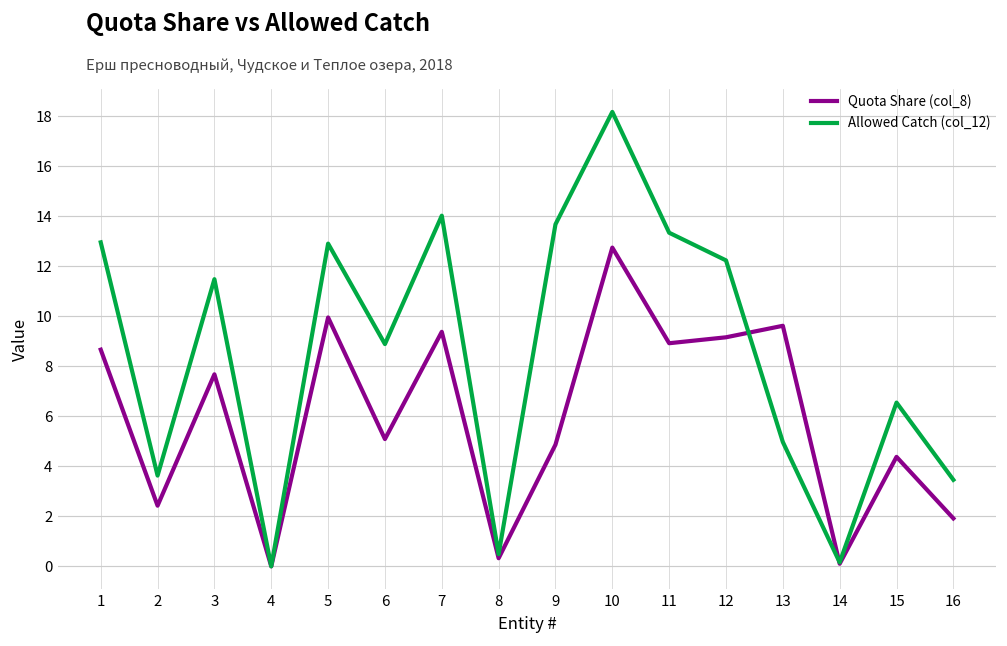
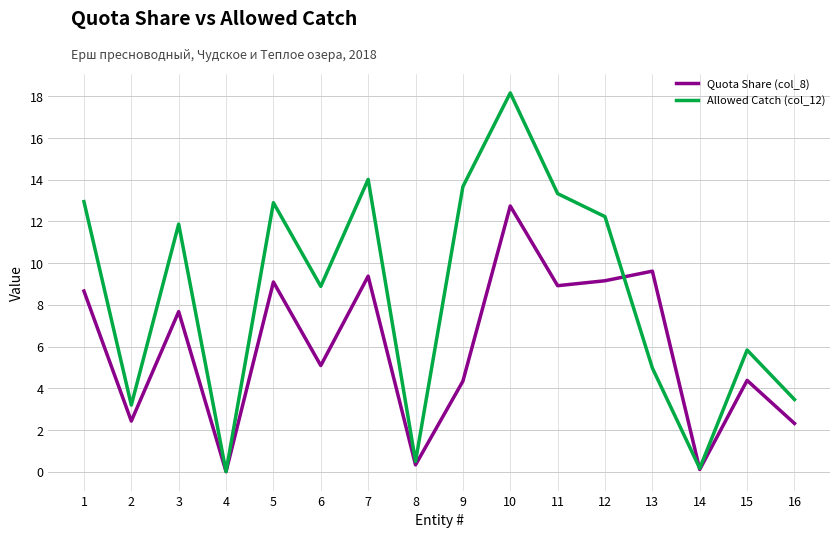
Allowed Catch (col_12), 2: 3.6 -> 3.2
Allowed Catch (col_12), 3: 11.5 -> 11.9
Quota Share (col_8), 5: 10.0 -> 9.1
Quota Share (col_8), 9: 4.9 -> 4.3
Allowed Catch (col_12), 15: 6.5 -> 5.8
Quota Share (col_8), 16: 1.9 -> 2.3
